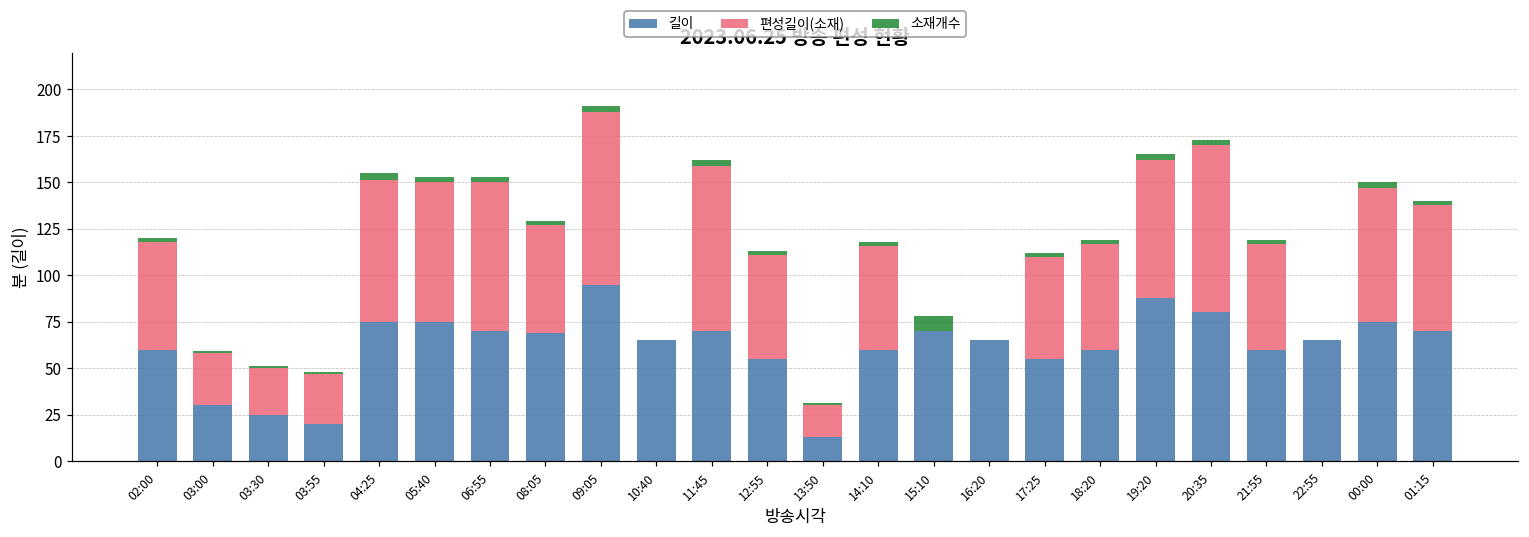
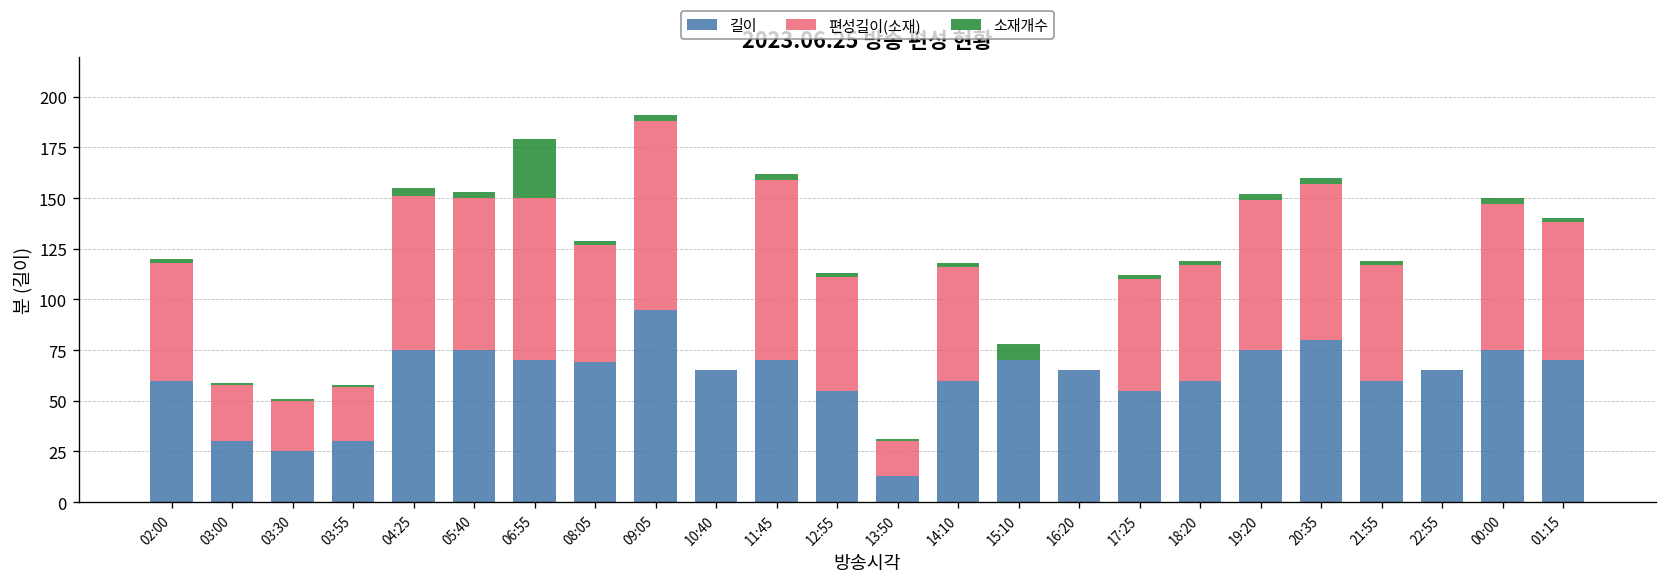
길이, 03:55: 20 -> 30
소재개수, 06:55: 3 -> 29
길이, 19:20: 88 -> 75
편성길이(소재), 20:35: 90 -> 77
